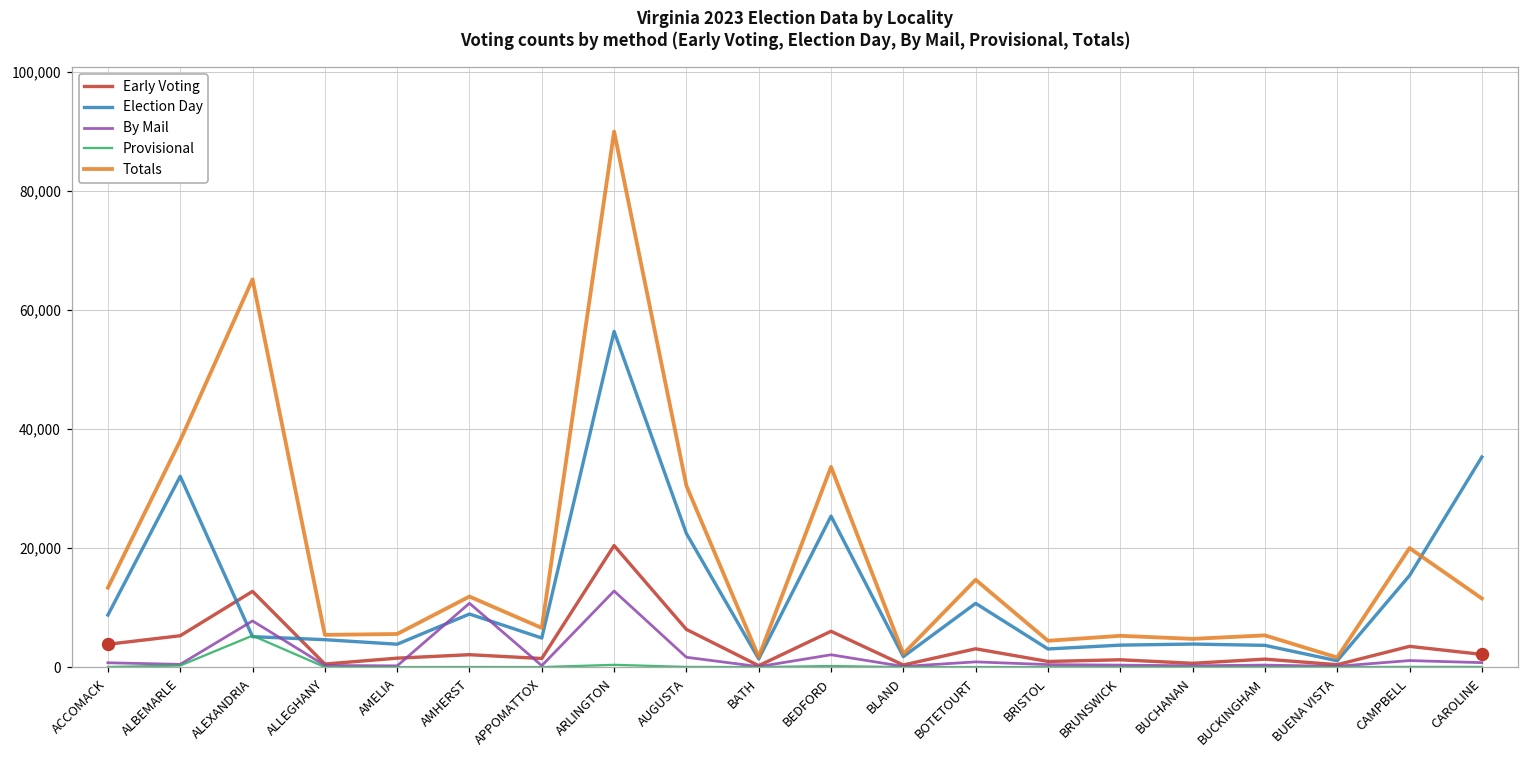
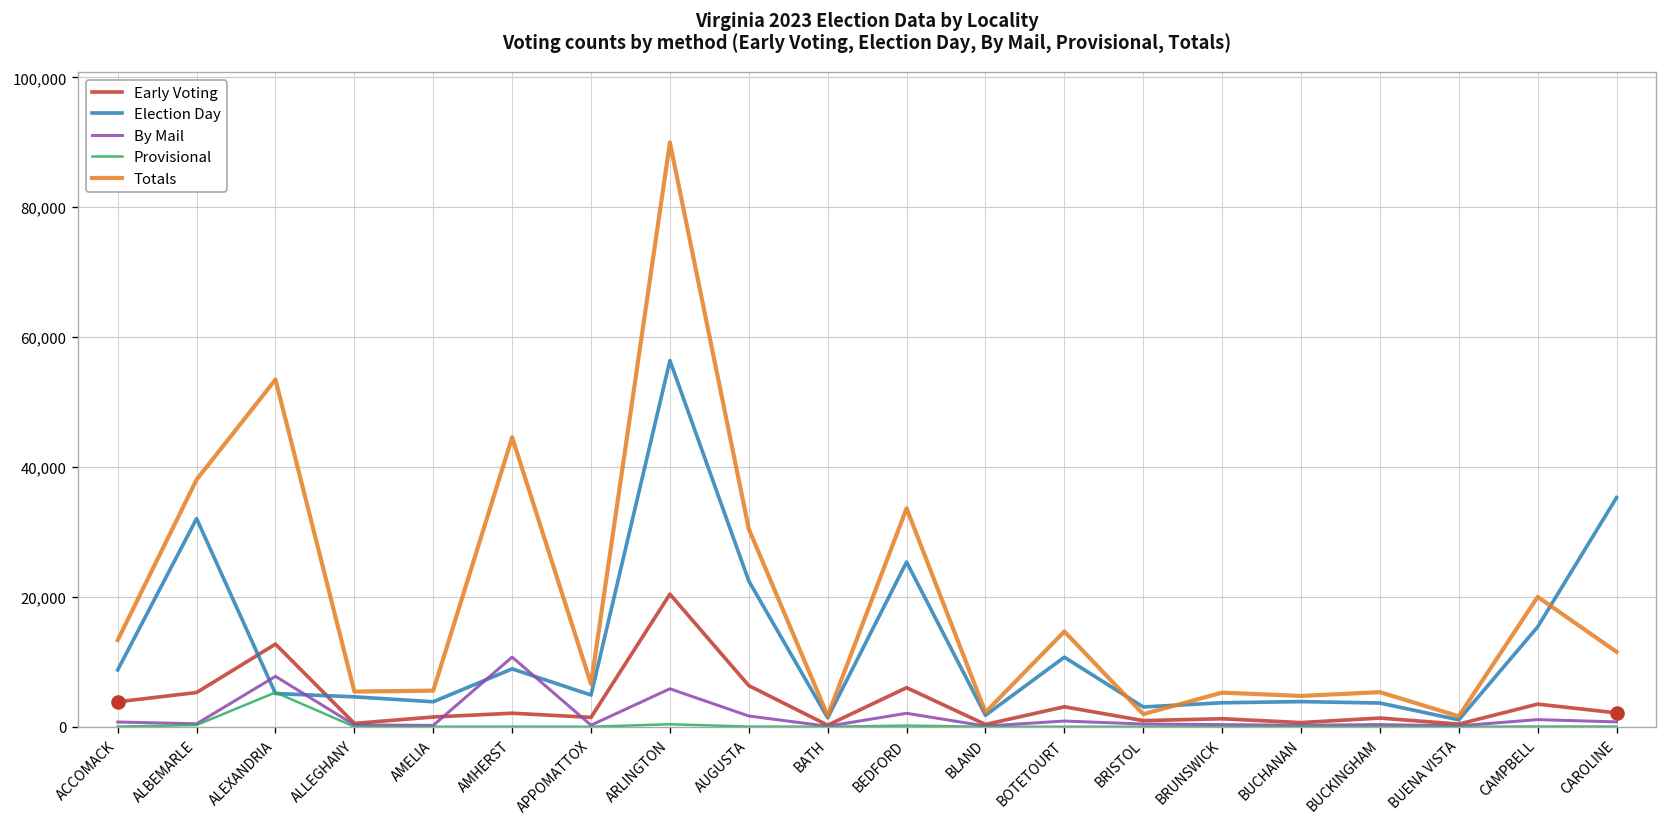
Totals, ALEXANDRIA: 65,000 -> 53,000
Totals, AMHERST: 12,000 -> 45,000
By Mail, ARLINGTON: 13,000 -> 6,000
Totals, BRISTOL: 4,000 -> 2,000
